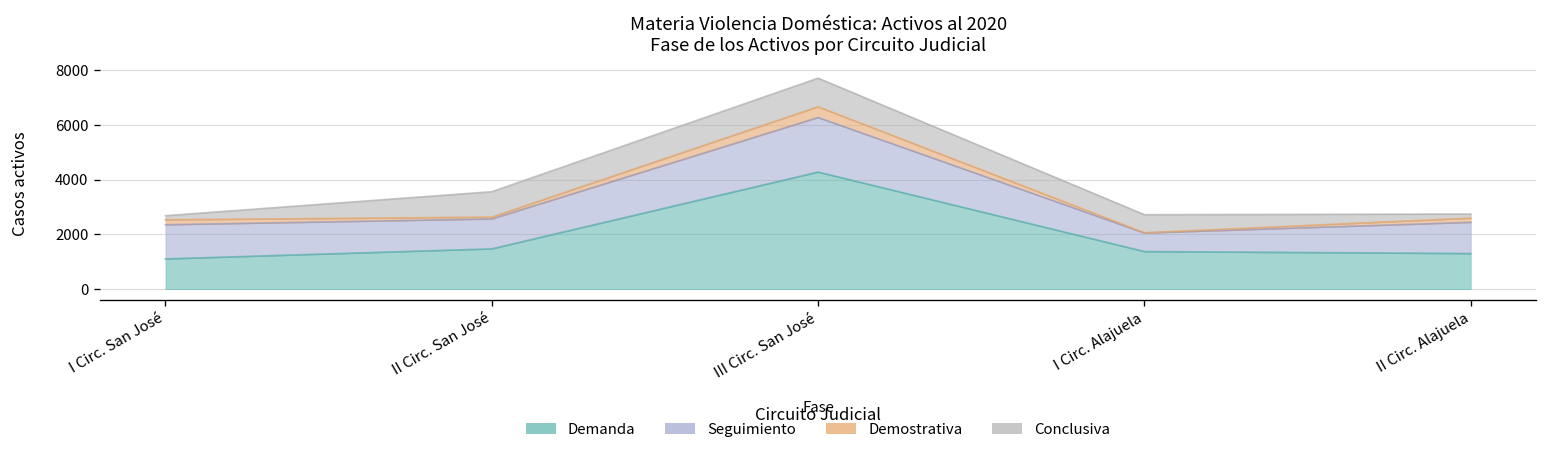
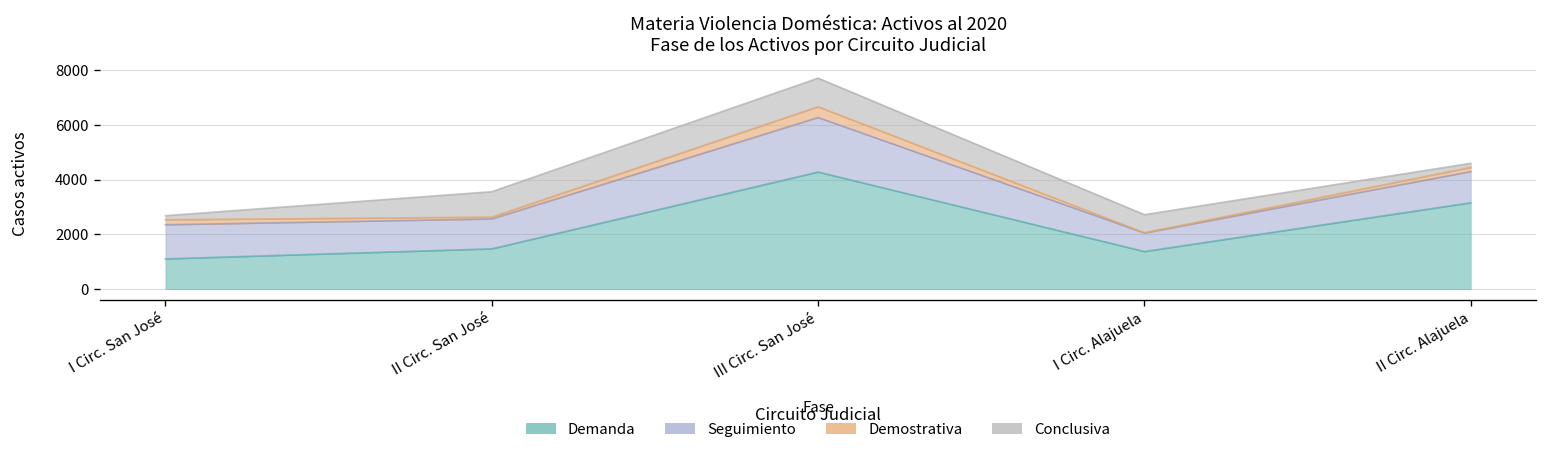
Demanda, II Circ. Alajuela: 1300 -> 3200
